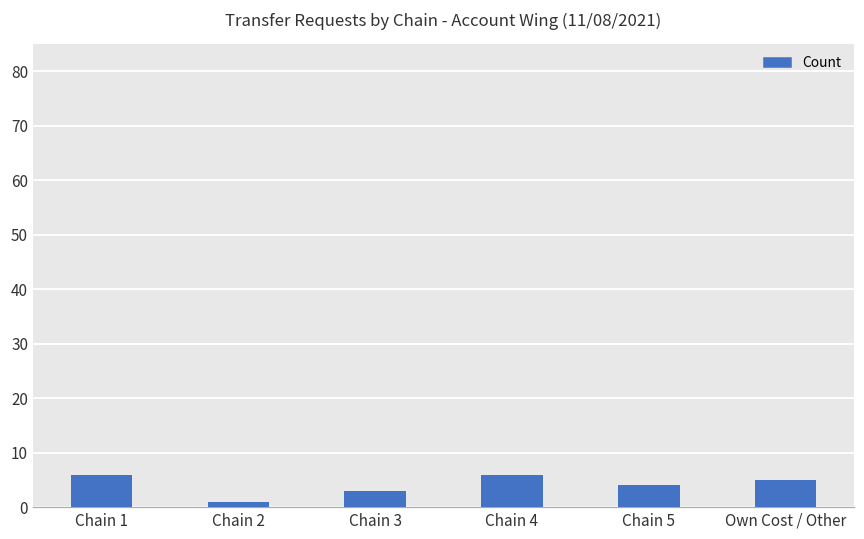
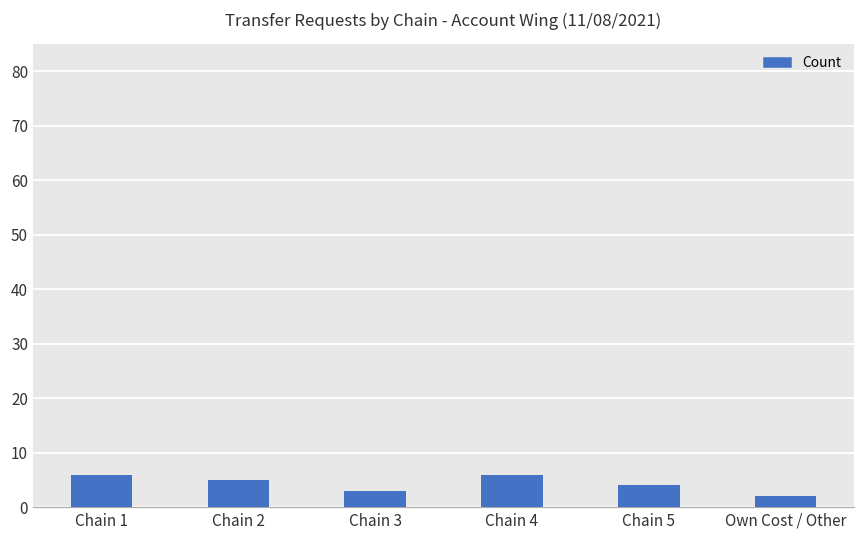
Chain 2: 1 -> 5
Own Cost / Other: 5 -> 2
